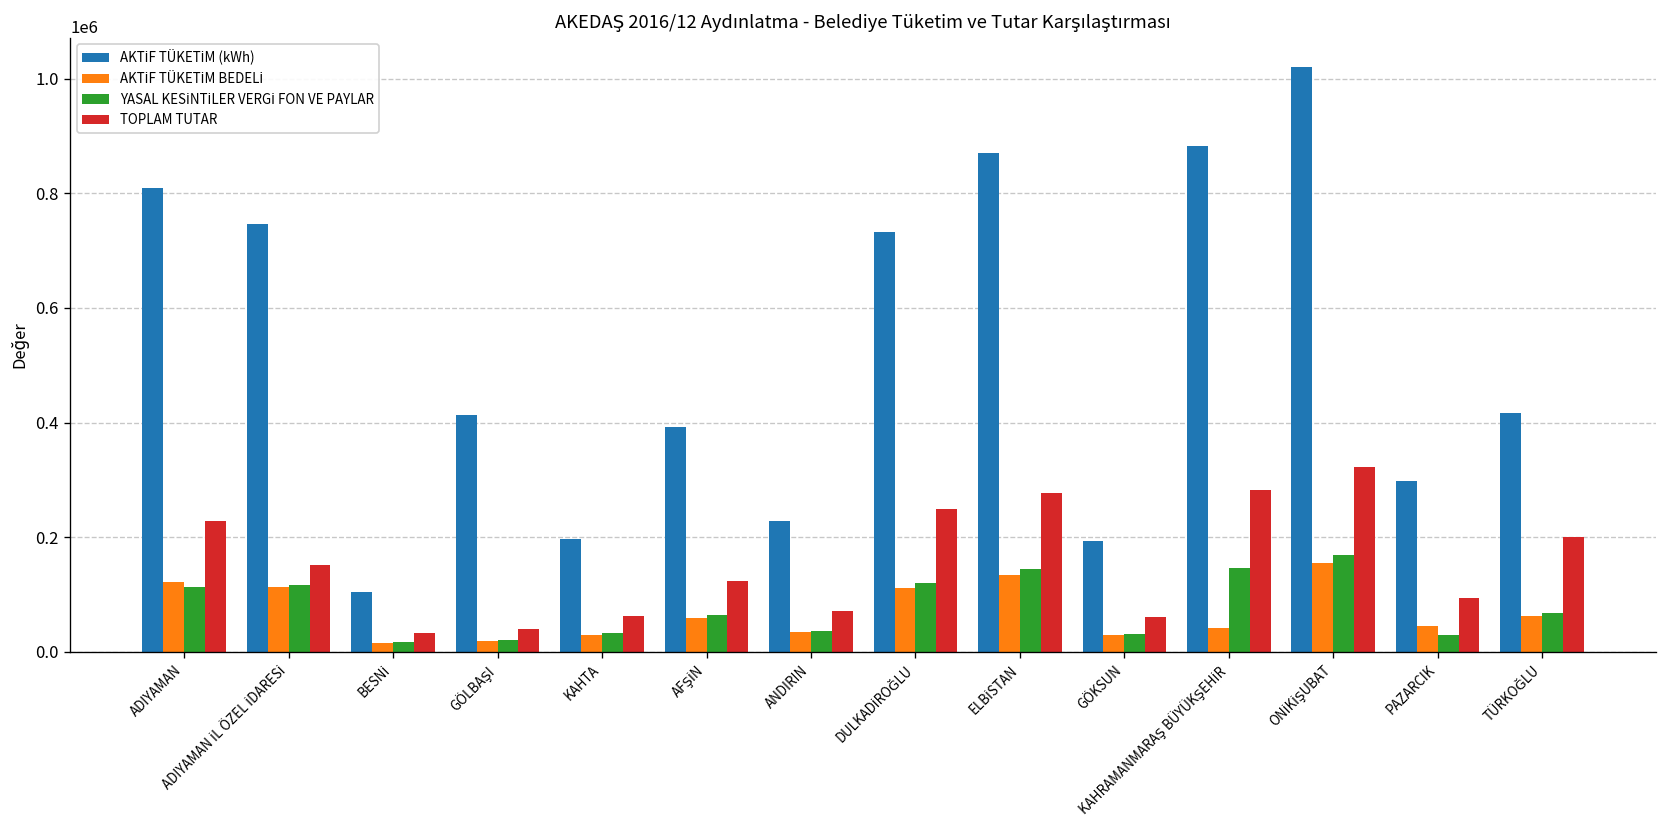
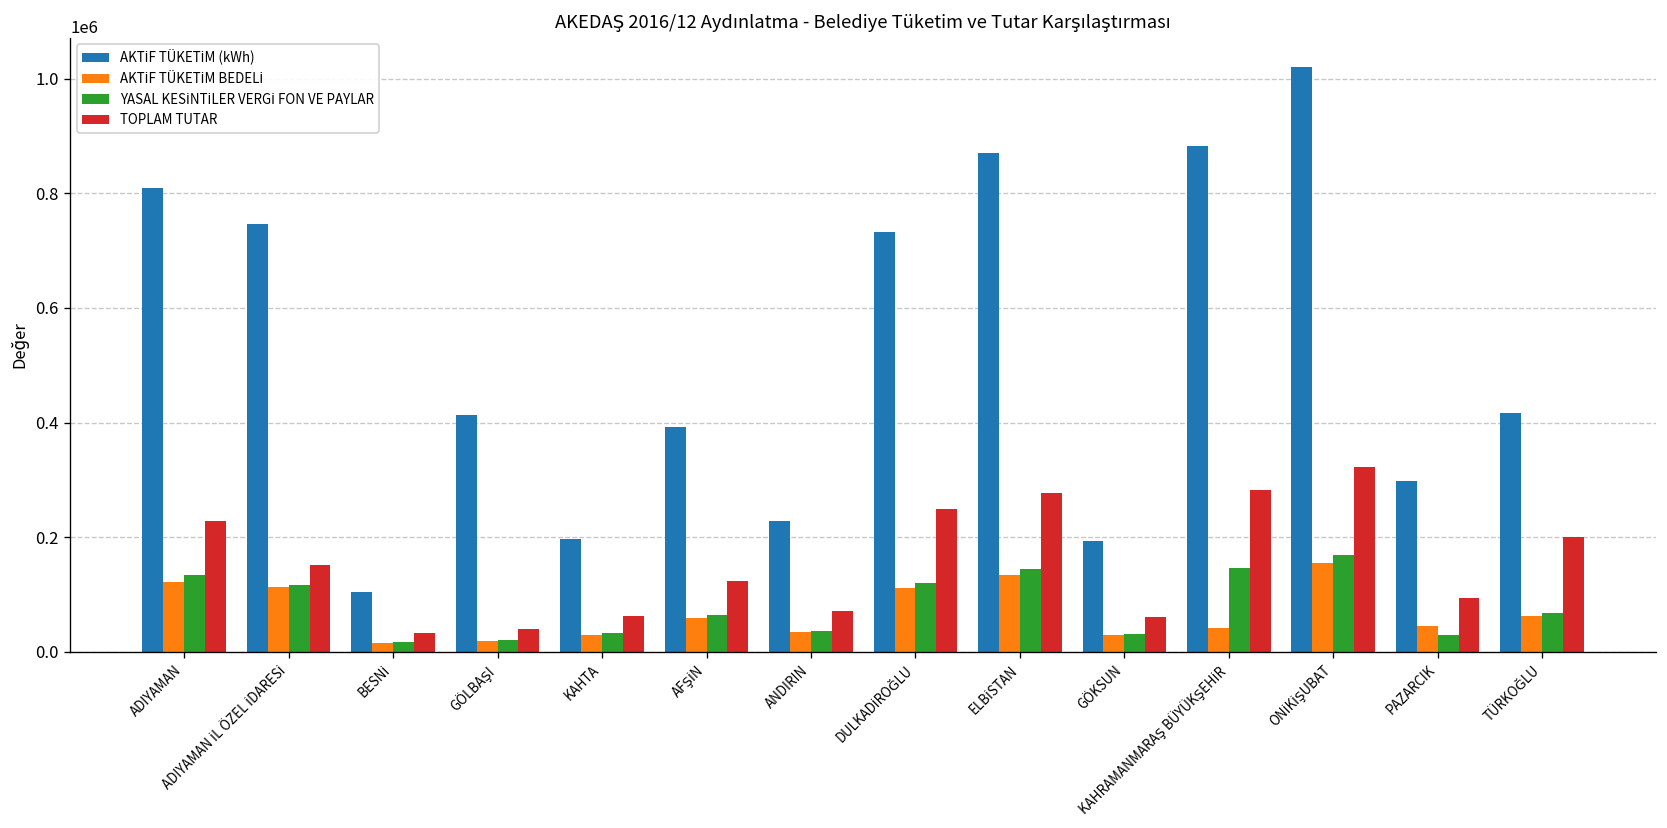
YASAL KESİNTİLER VERGİ FON VE PAYLAR, ADIYAMAN: 110000 -> 130000
